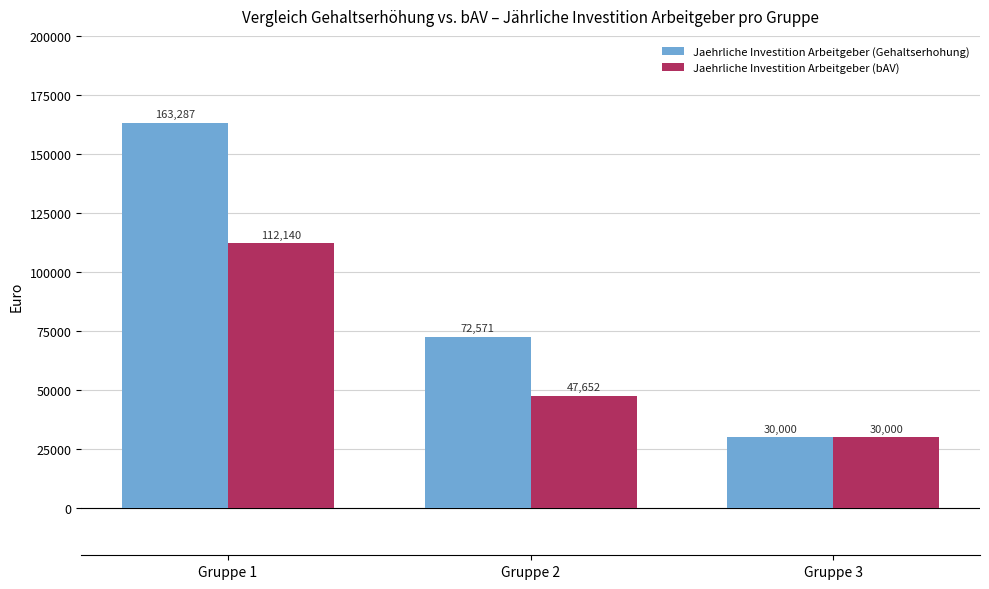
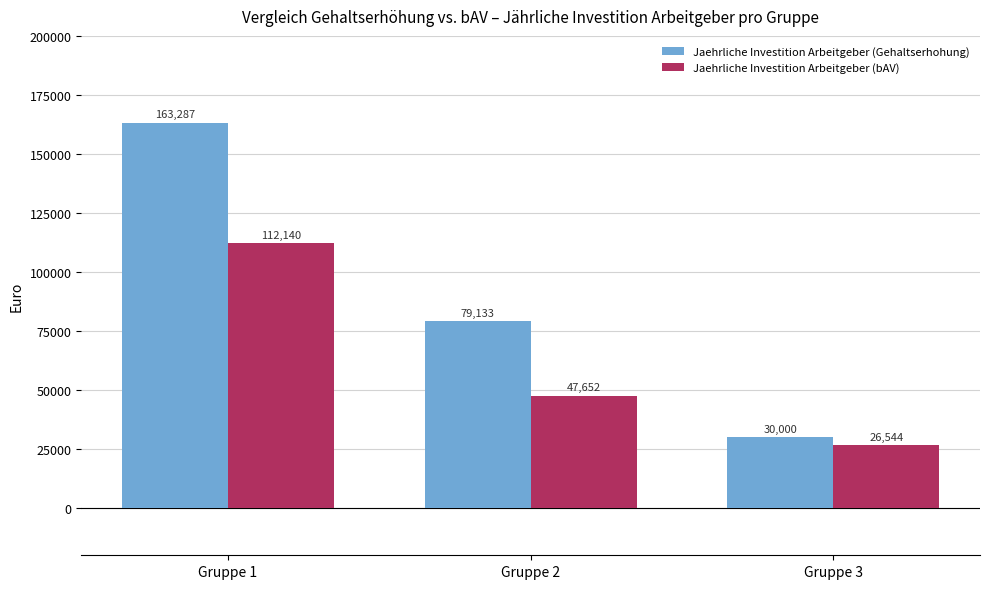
Jaehrliche Investition Arbeitgeber (Gehaltserhohung), Gruppe 2: 72,571 -> 79,133
Jaehrliche Investition Arbeitgeber (bAV), Gruppe 3: 30,000 -> 26,544
